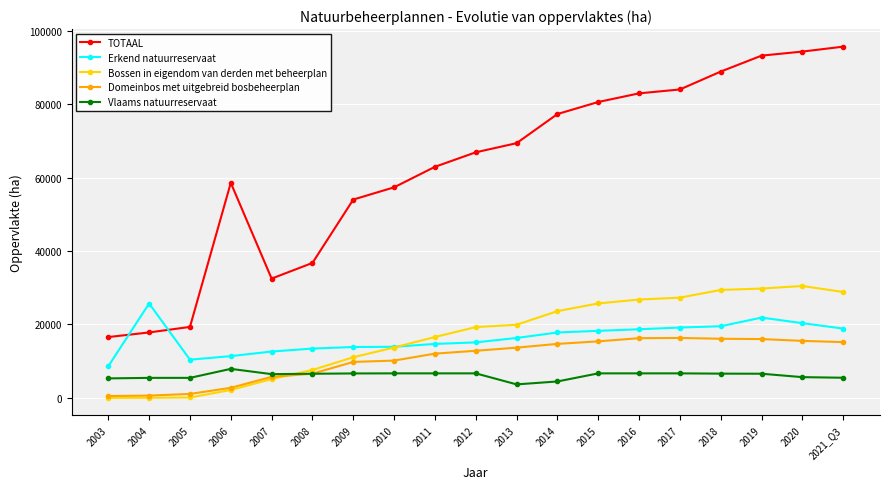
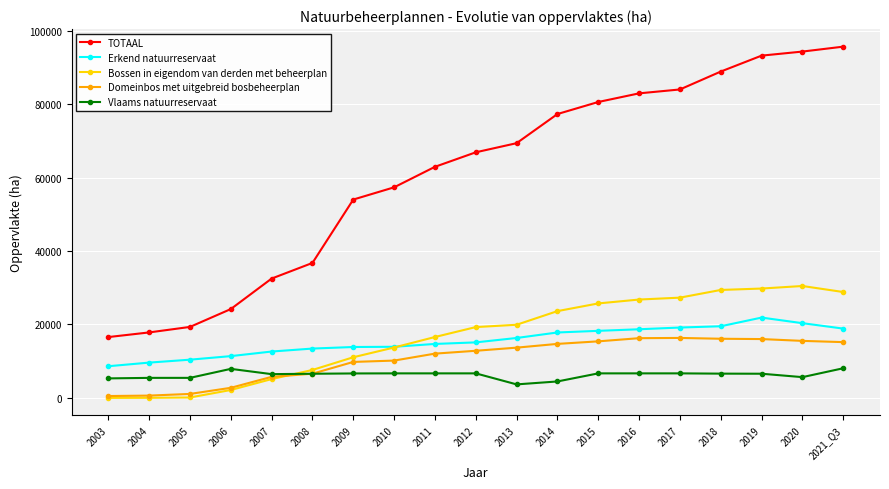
Erkend natuurreservaat, 2004: 26000 -> 10000
TOTAAL, 2006: 59000 -> 24000
Vlaams natuurreservaat, 2021_Q3: 5000 -> 8000
